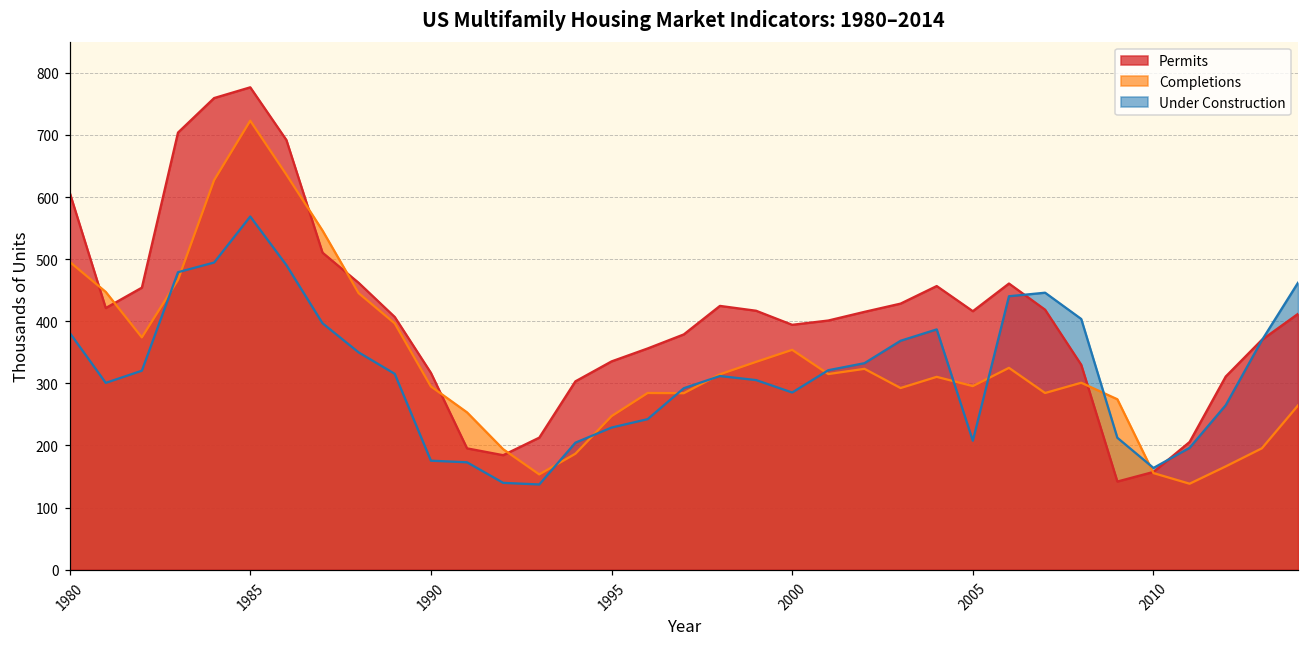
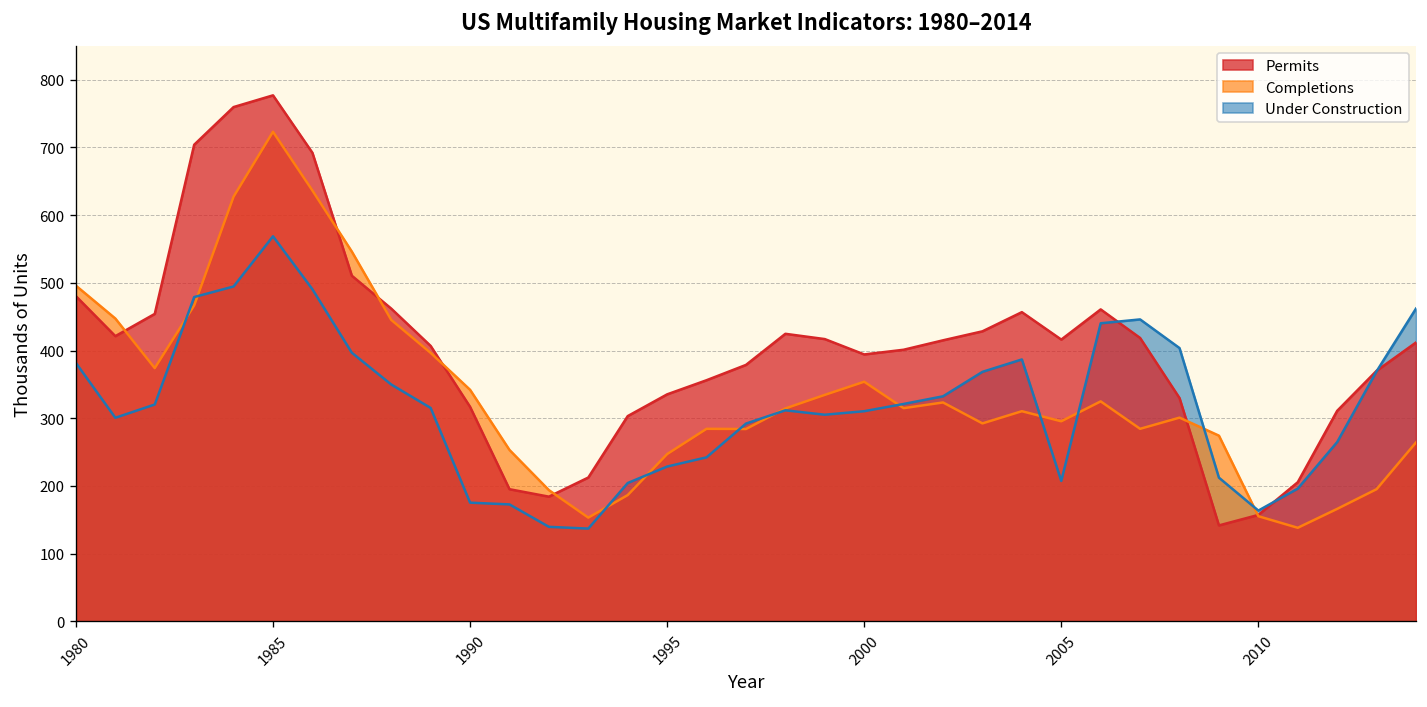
Permits, 1980: 610 -> 480
Completions, 1990: 300 -> 340
Under Construction, 2000: 290 -> 310
